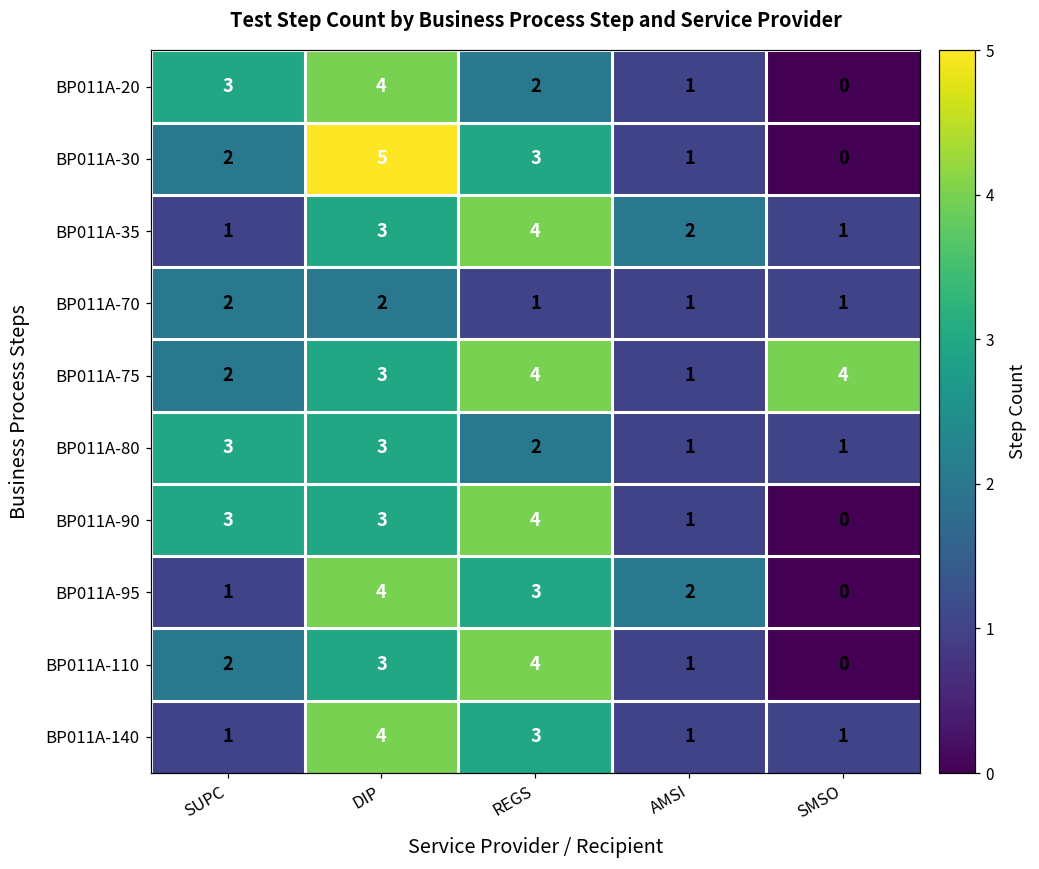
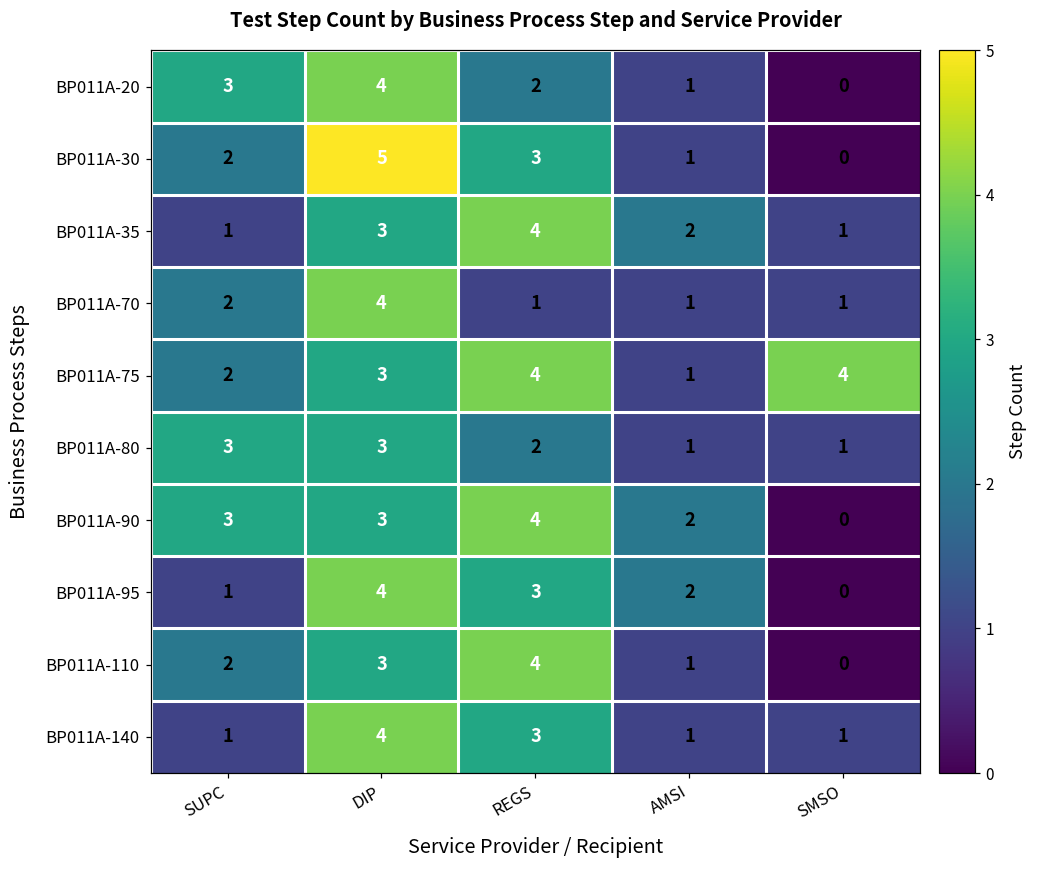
BP011A-70, DIP: 2 -> 4
BP011A-90, AMSI: 1 -> 2
